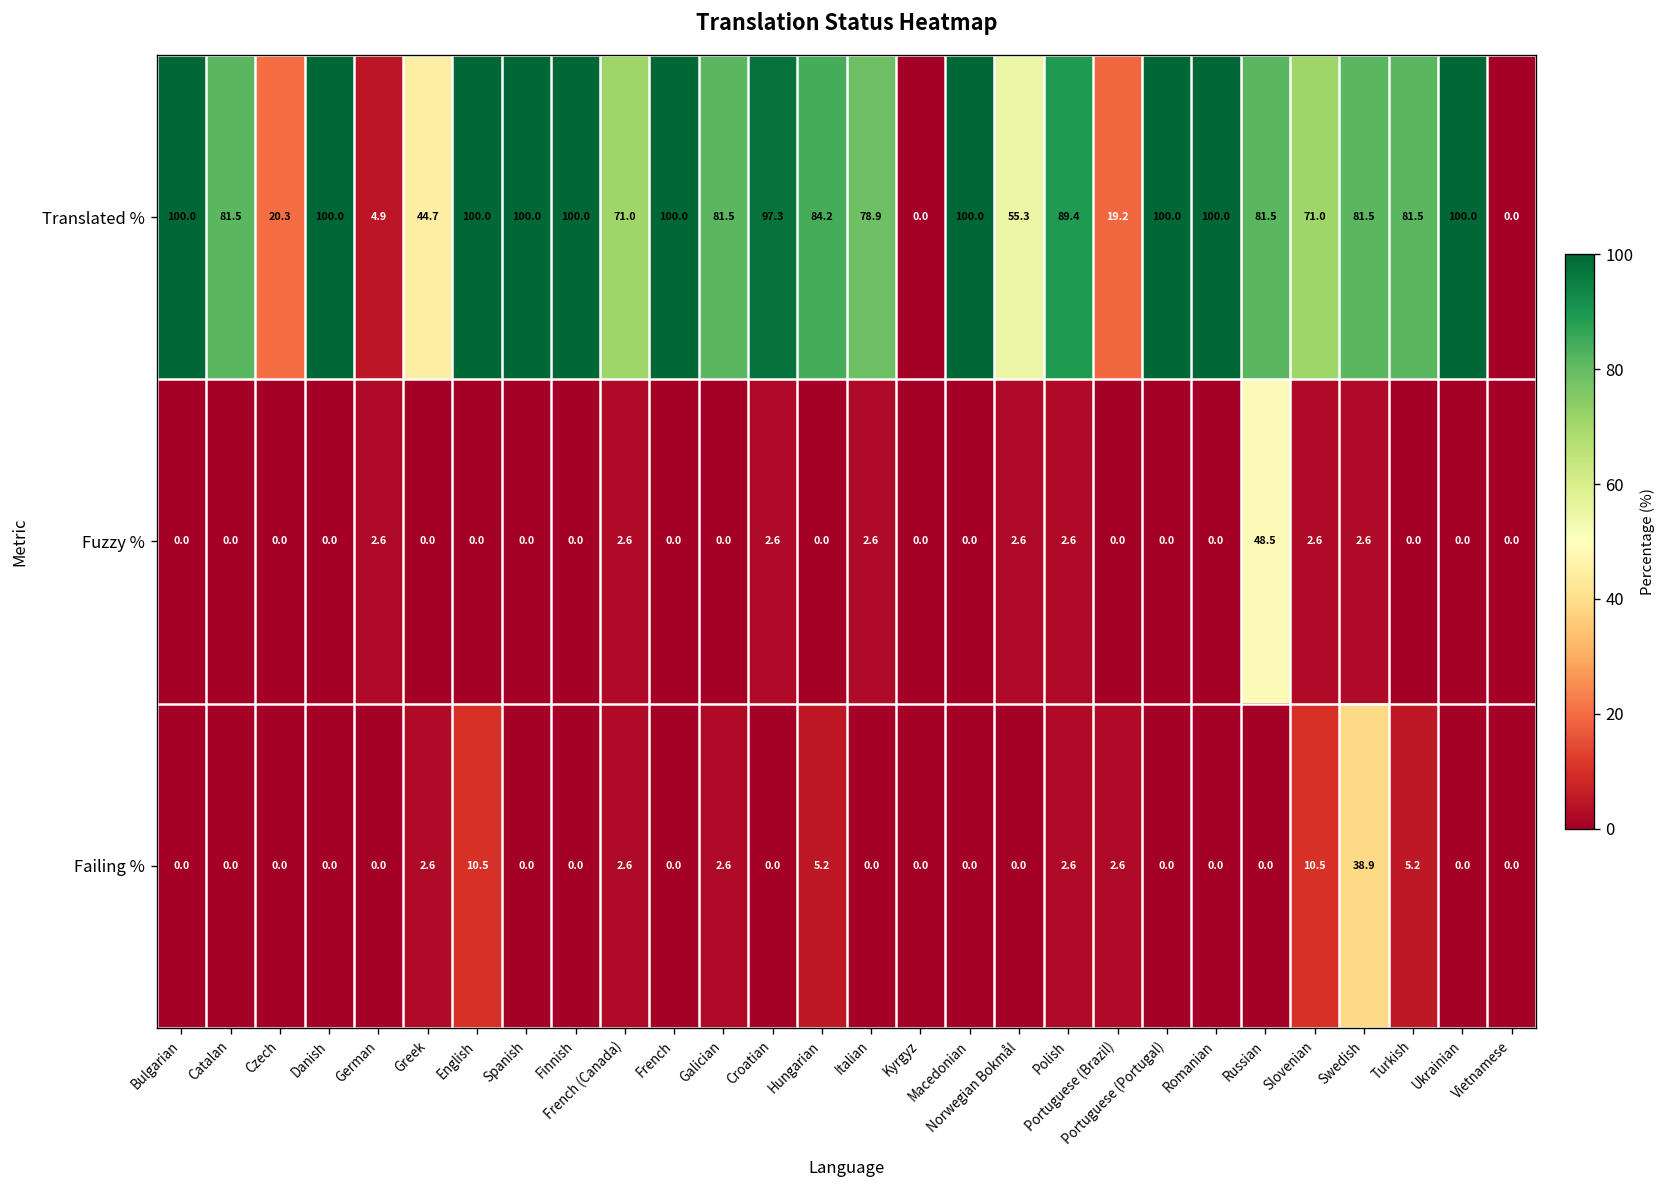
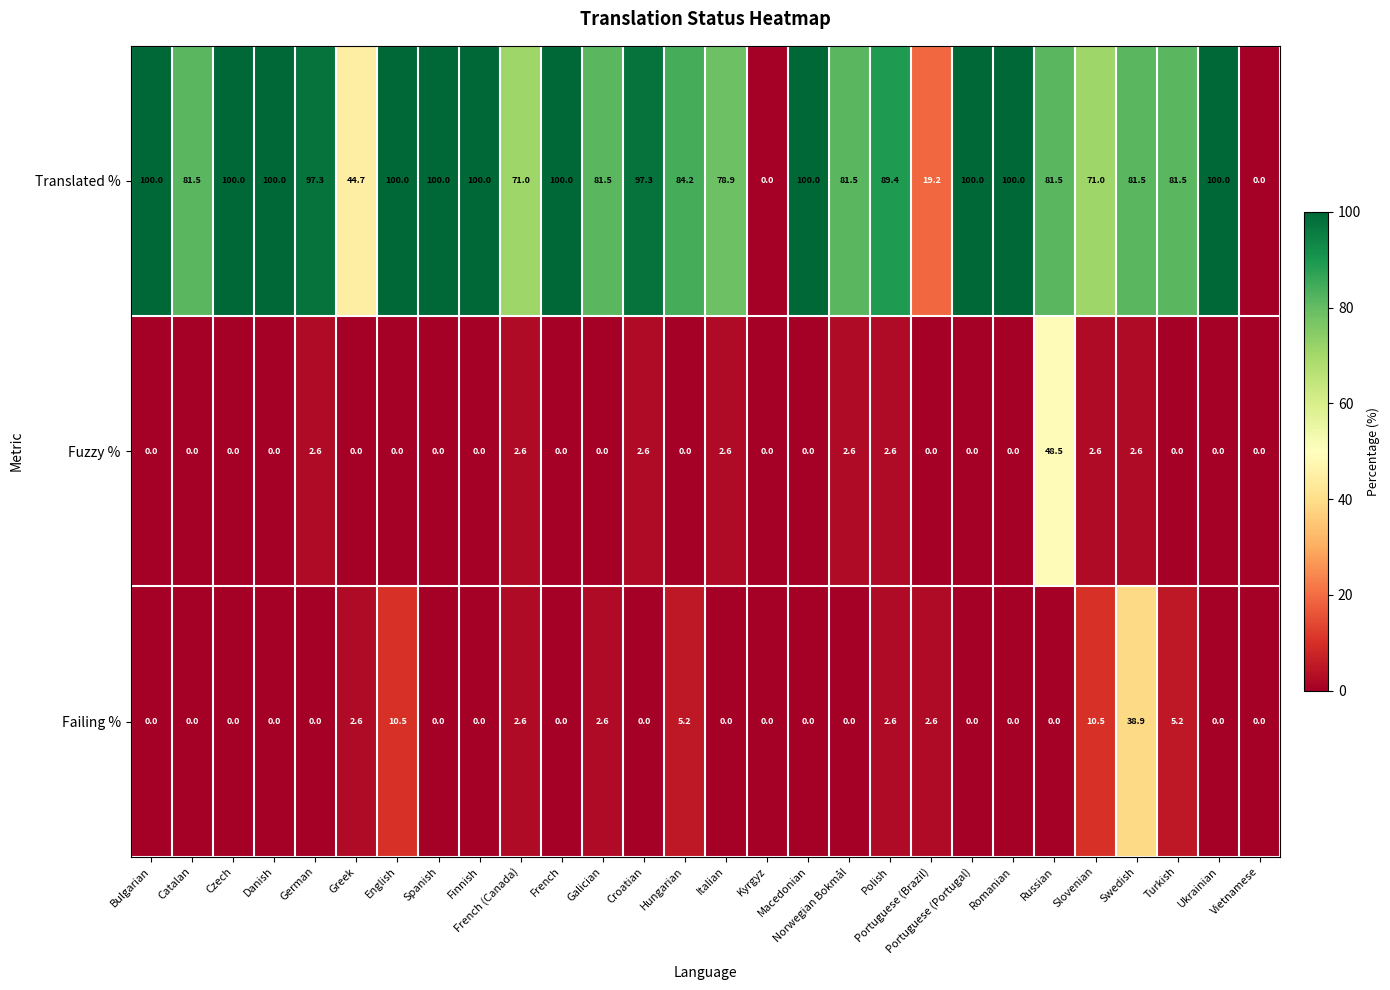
Translated %, Czech: 20.3 -> 100.0
Translated %, German: 4.9 -> 97.3
Translated %, Norwegian Bokmål: 55.3 -> 81.5
